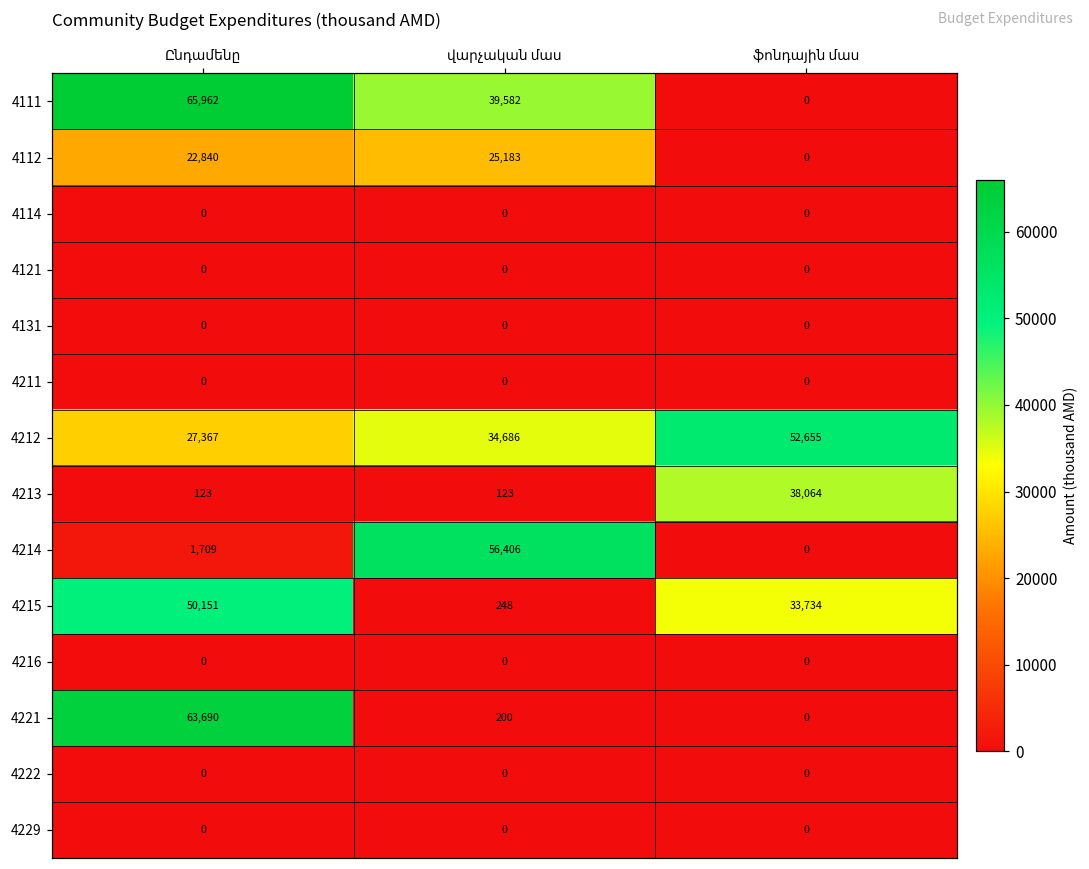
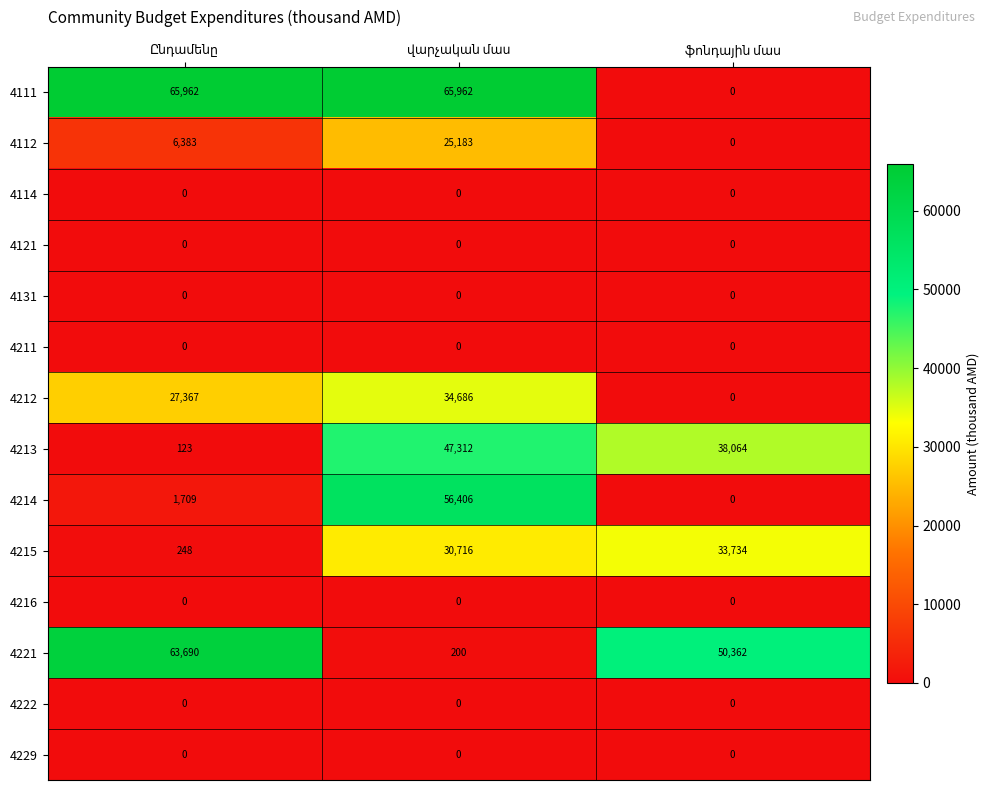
4111, վարչական մաս: 39,582 -> 65,962
4112, Ընդամենը: 22,840 -> 6,383
4212, ֆոնդային մաս: 52,655 -> 0
4213, վարչական մաս: 123 -> 47,312
4215, Ընդամենը: 50,151 -> 248
4215, վարչական մաս: 248 -> 30,716
4221, ֆոնդային մաս: 0 -> 50,362
